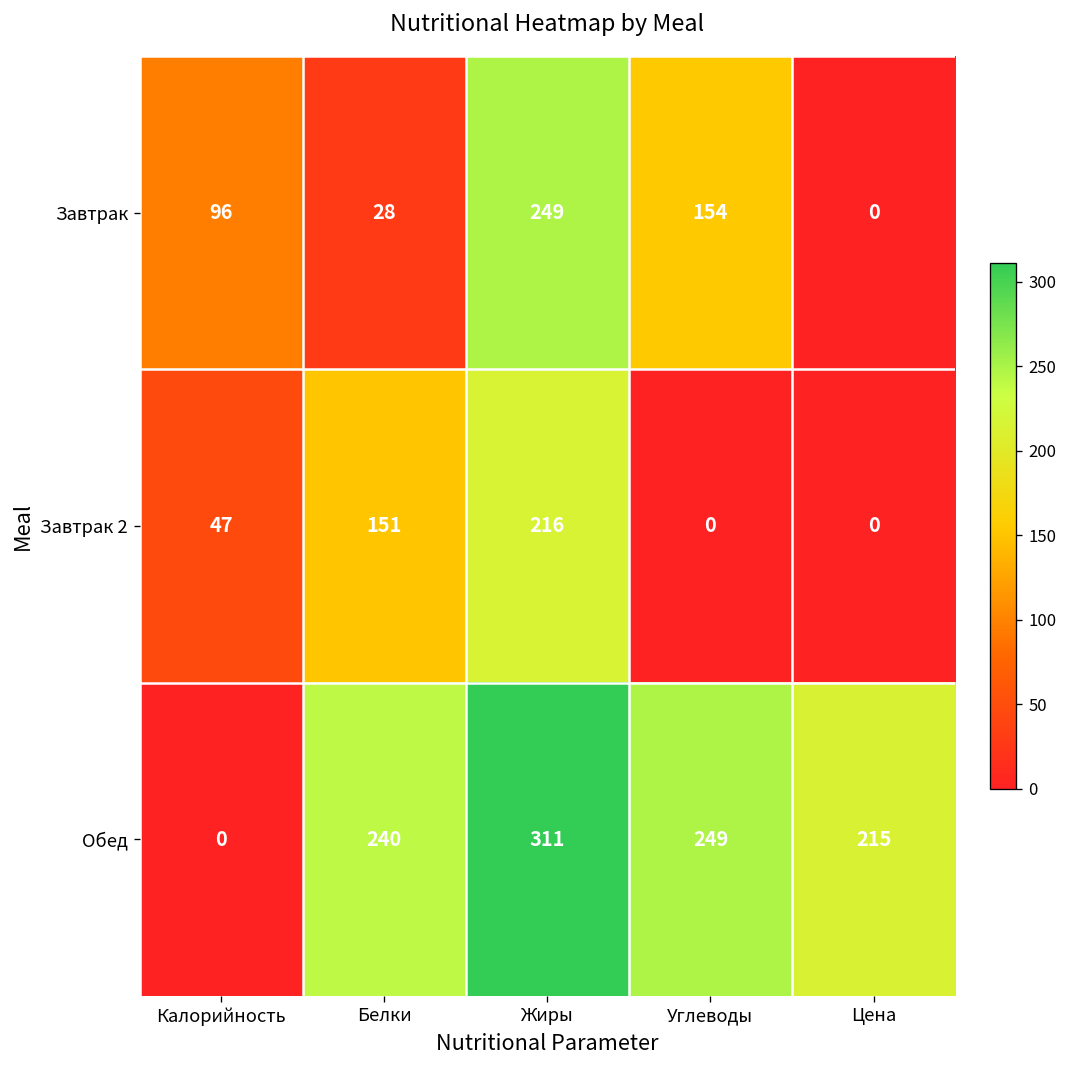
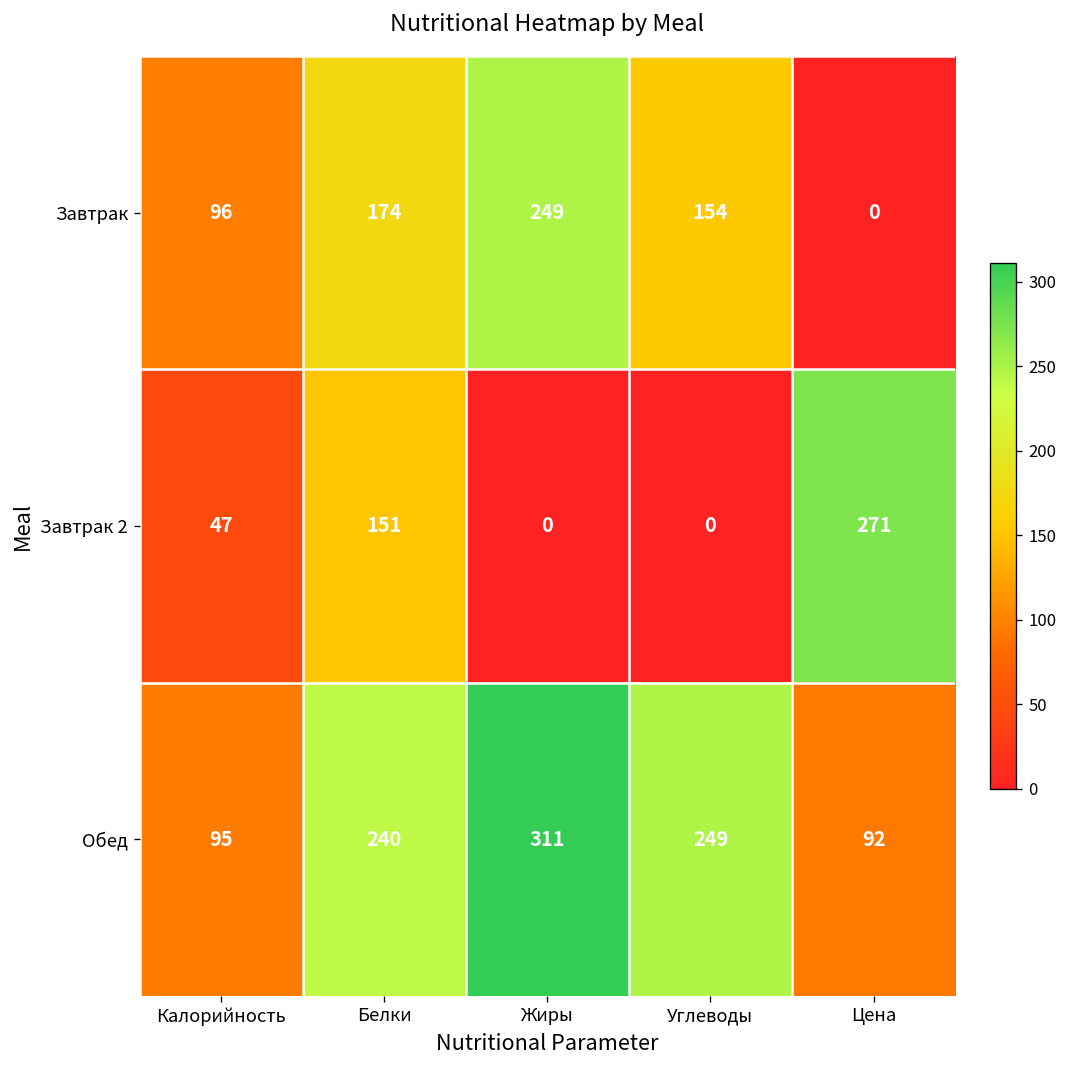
Завтрак, Белки: 28 -> 174
Завтрак 2, Жиры: 216 -> 0
Завтрак 2, Цена: 0 -> 271
Обед, Калорийность: 0 -> 95
Обед, Цена: 215 -> 92
